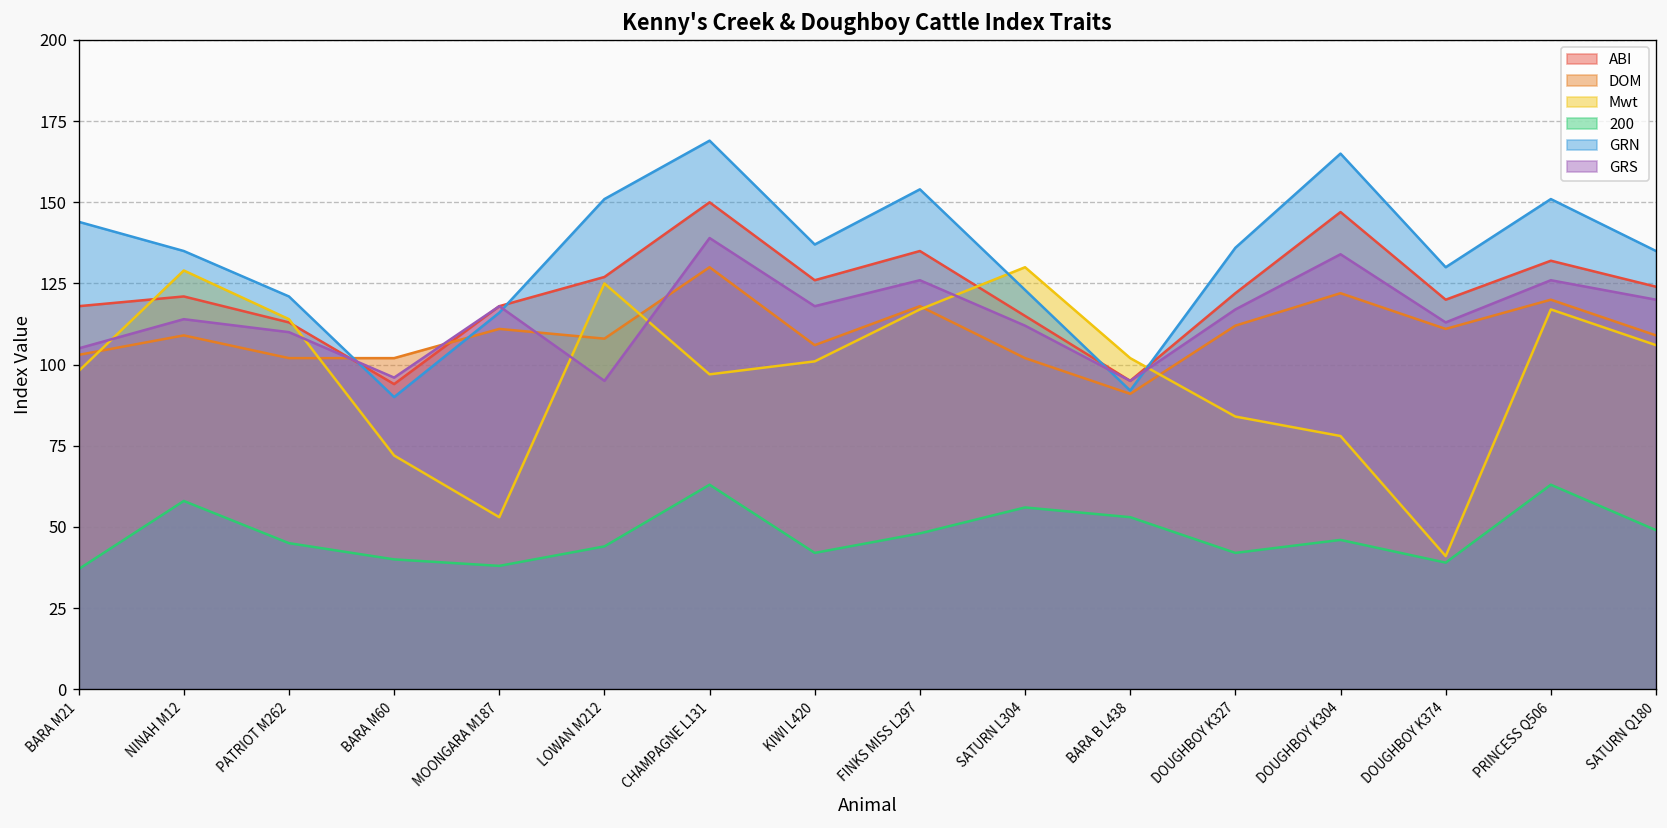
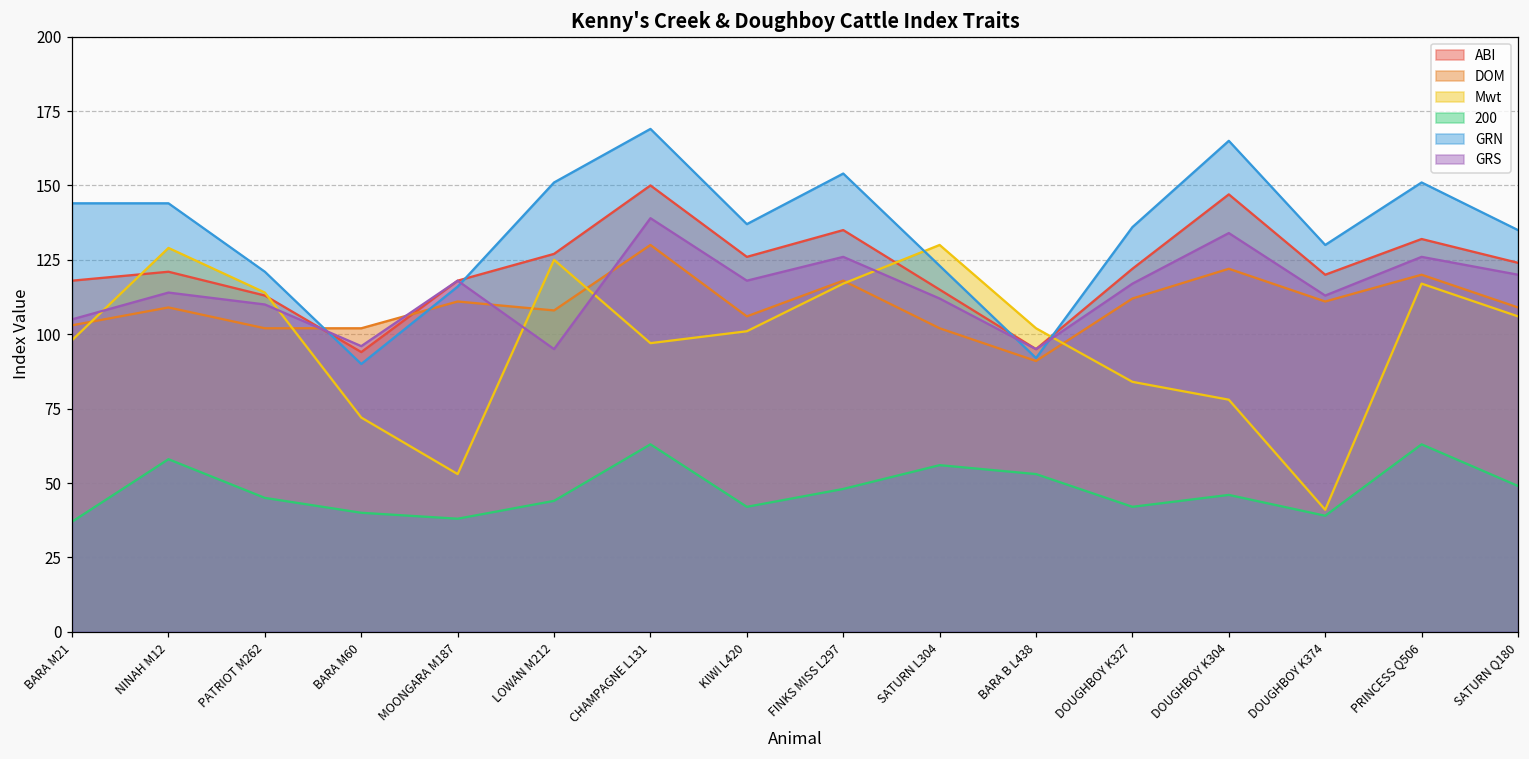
GRN, NINAH M12: 135 -> 144
